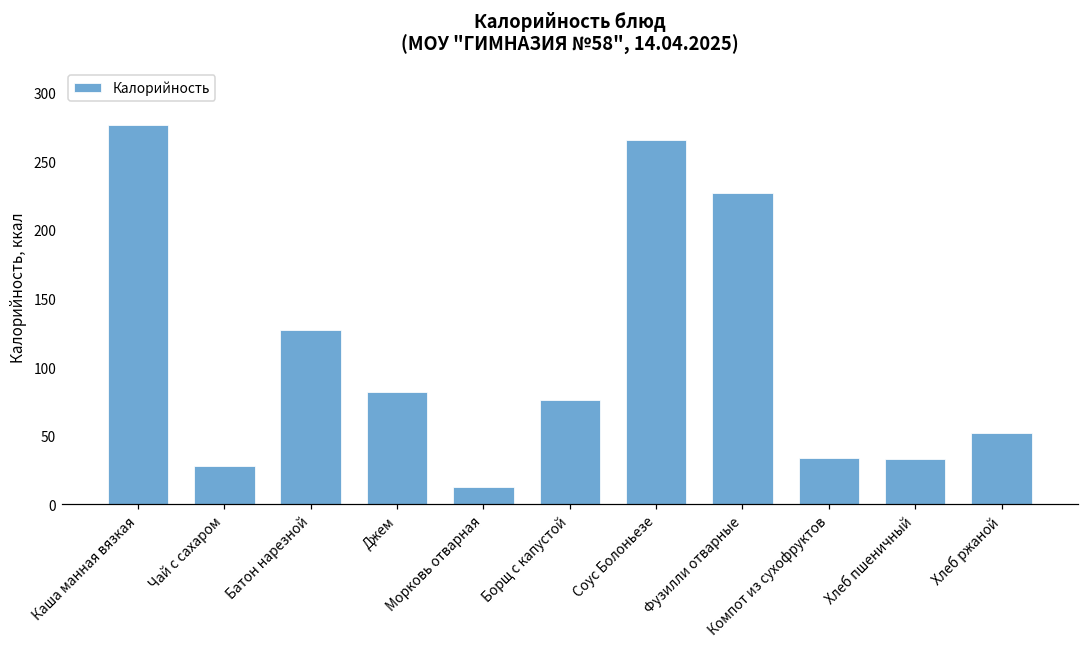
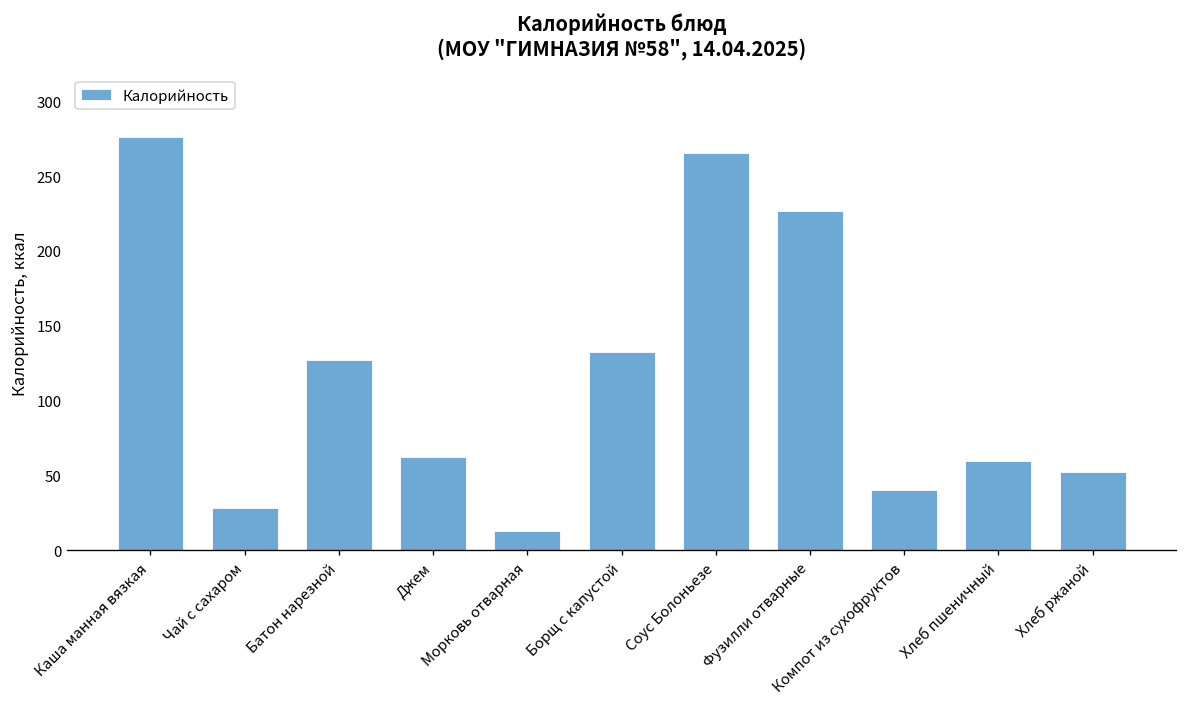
Джем: 82 -> 62
Борщ с капустой: 76 -> 132
Компот из сухофруктов: 34 -> 40
Хлеб пшеничный: 33 -> 60
